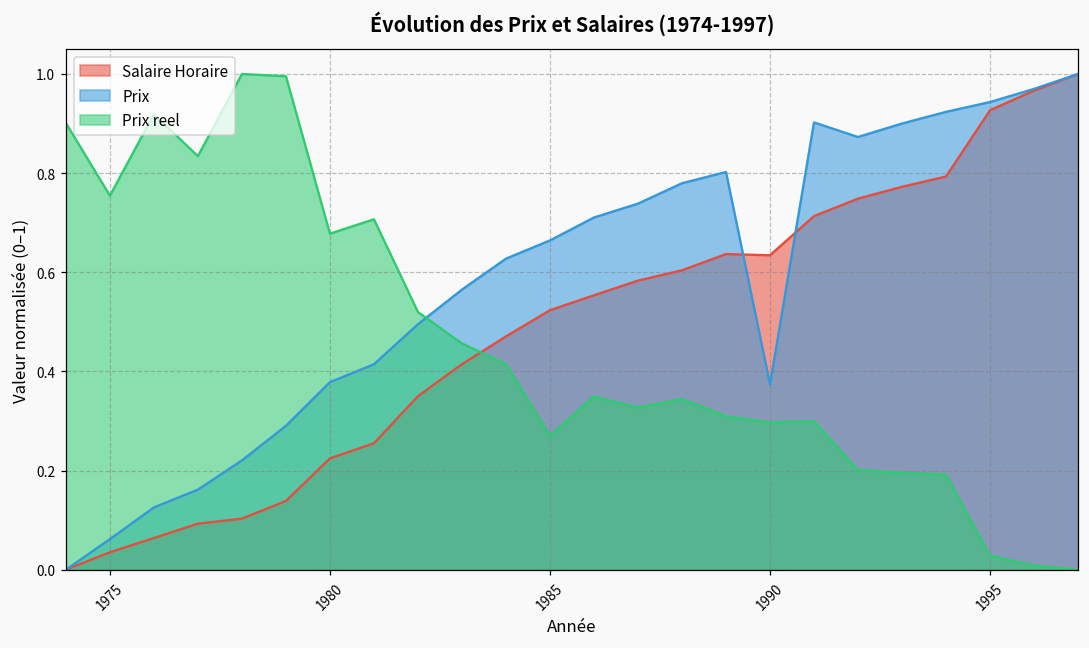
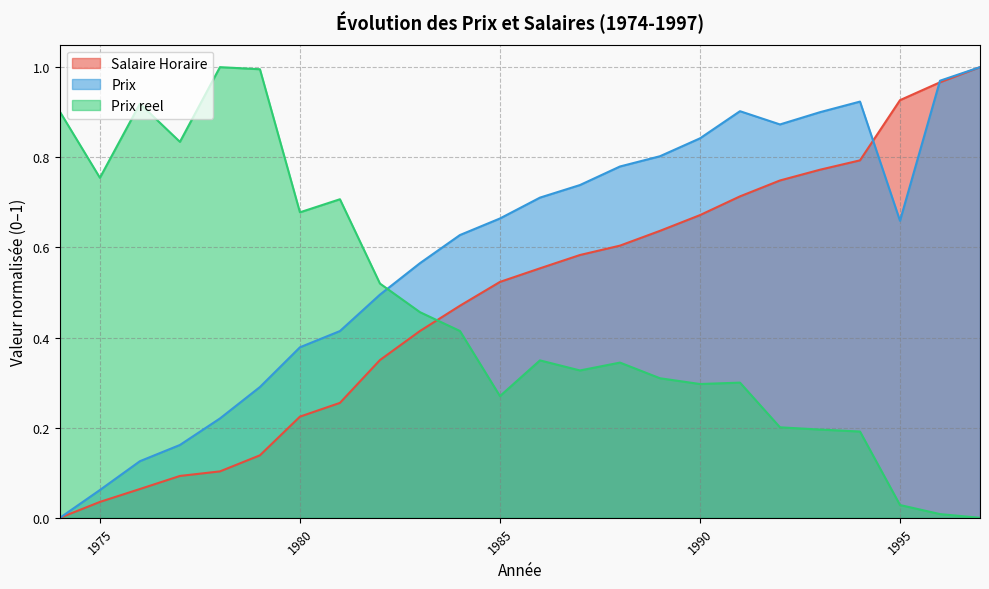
Salaire Horaire, 1990: 0.63 -> 0.67
Prix, 1990: 0.37 -> 0.84
Prix, 1995: 0.94 -> 0.66
